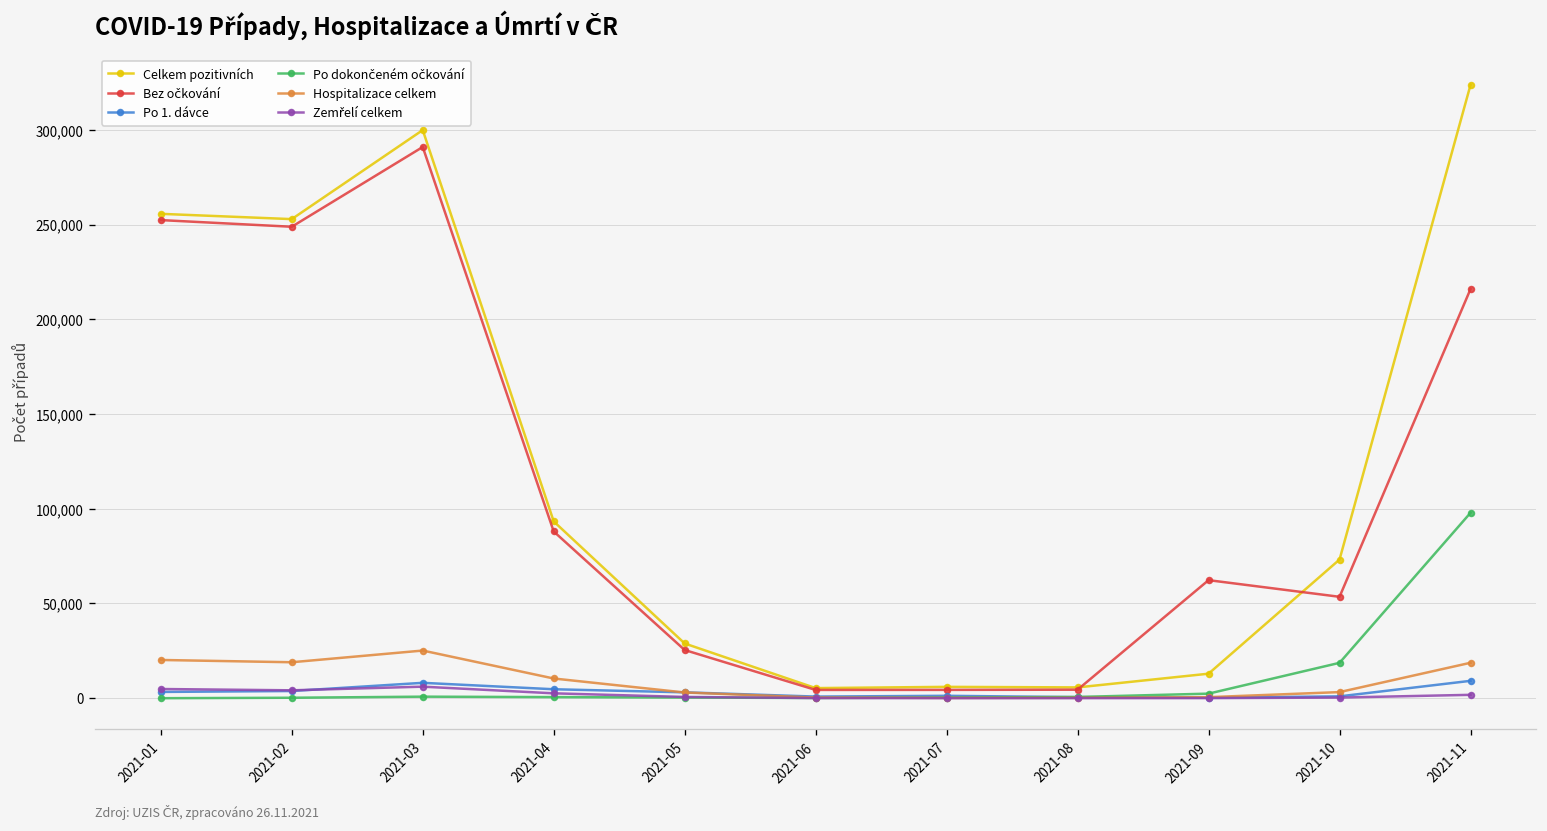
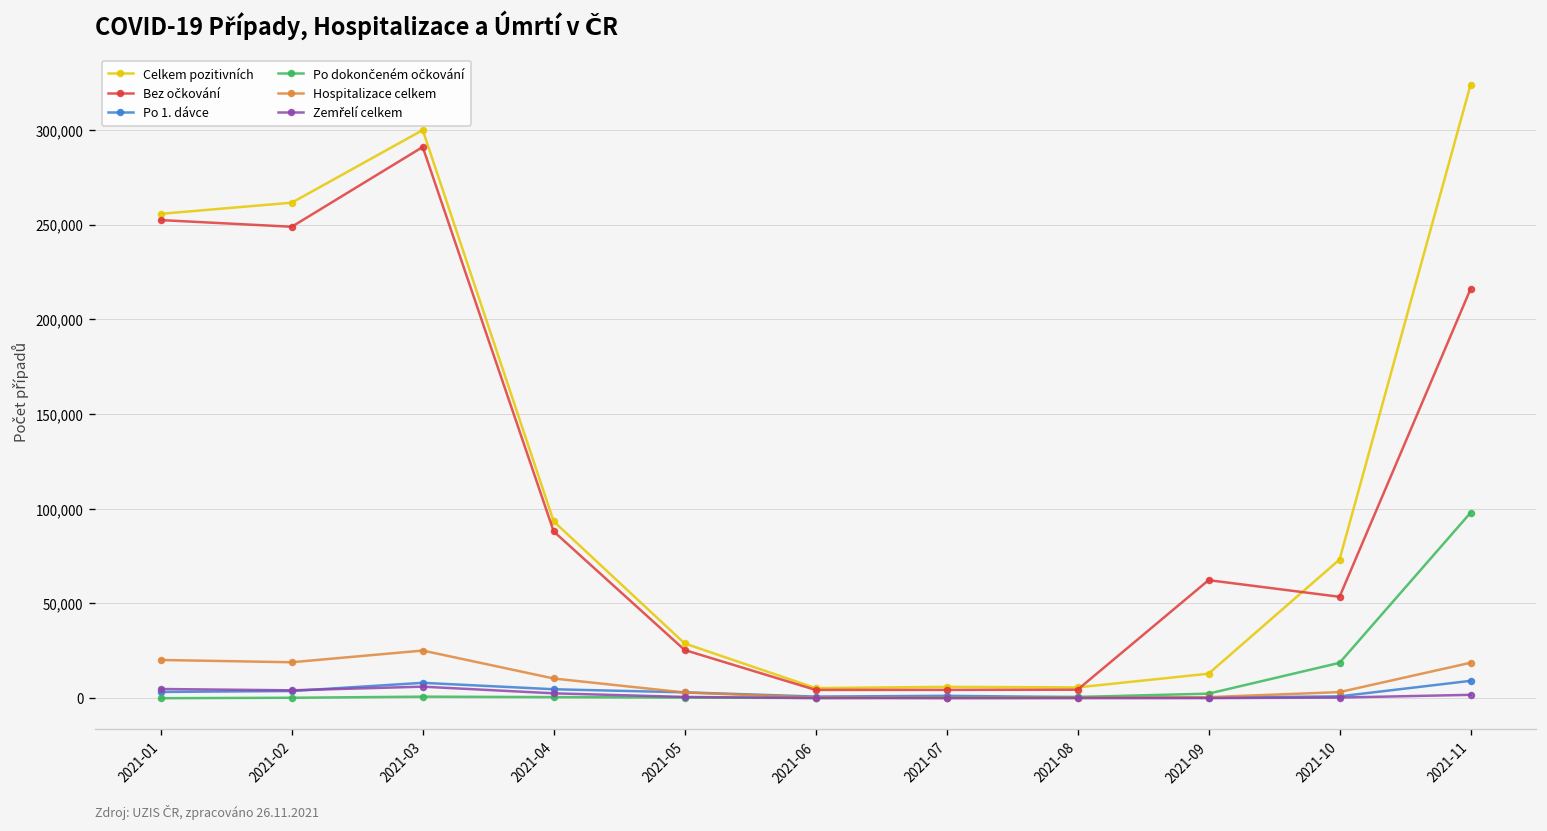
Celkem pozitivních, 2021-02: 253,000 -> 262,000
